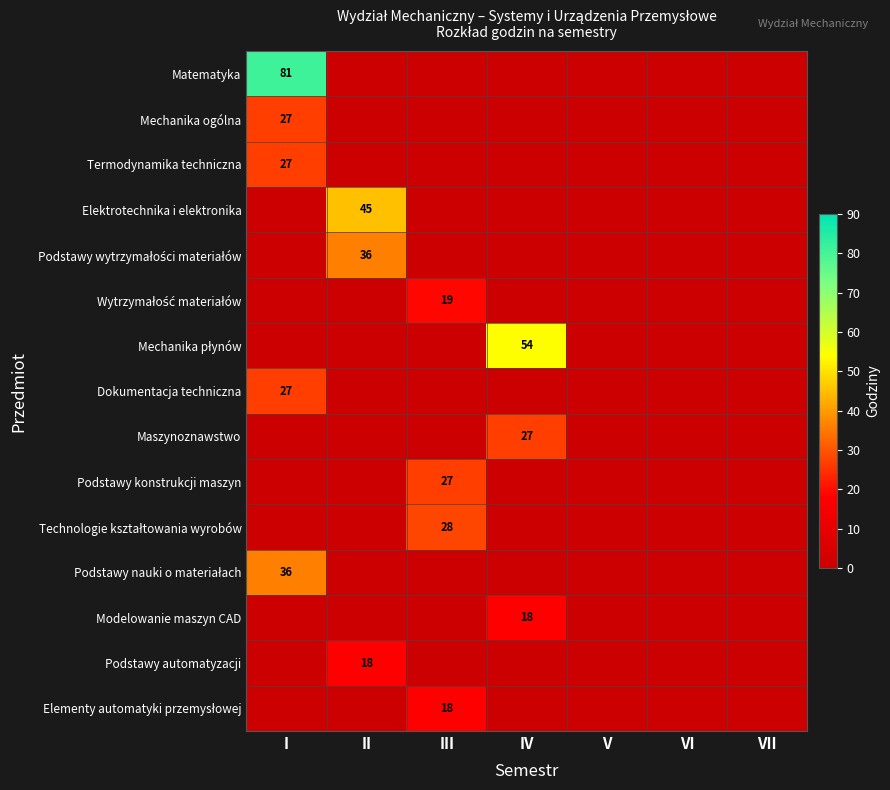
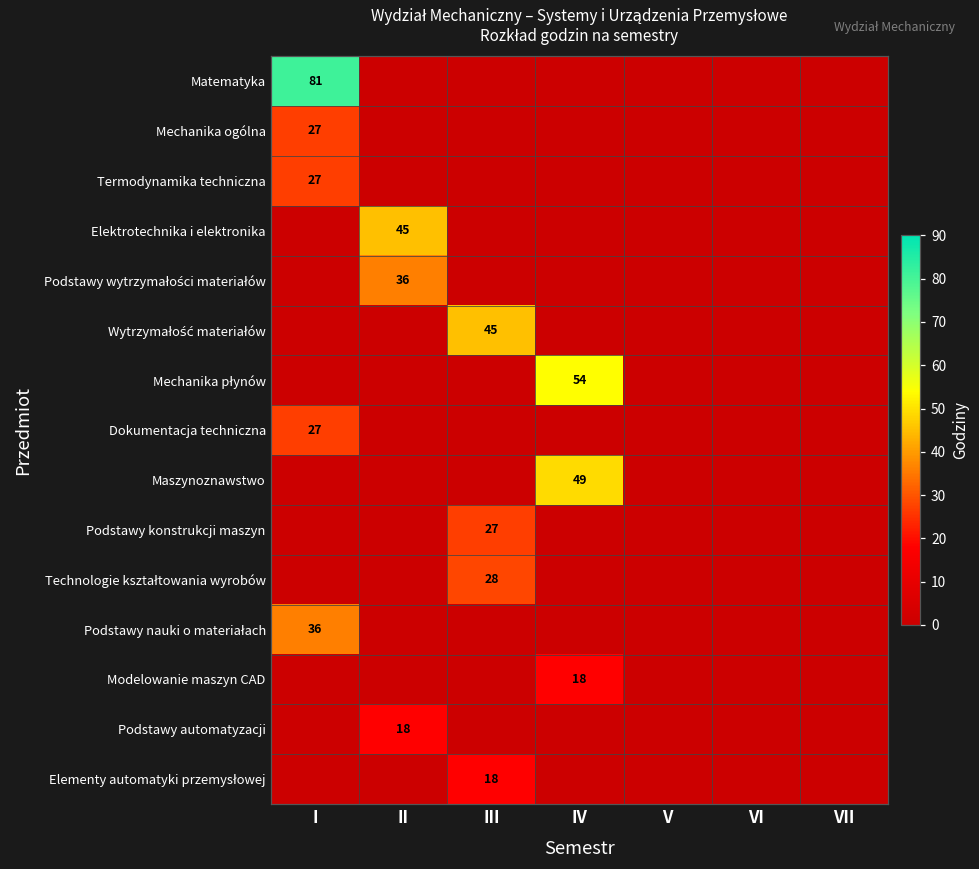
Wytrzymałość materiałów, III: 19 -> 45
Maszynoznawstwo, IV: 27 -> 49
